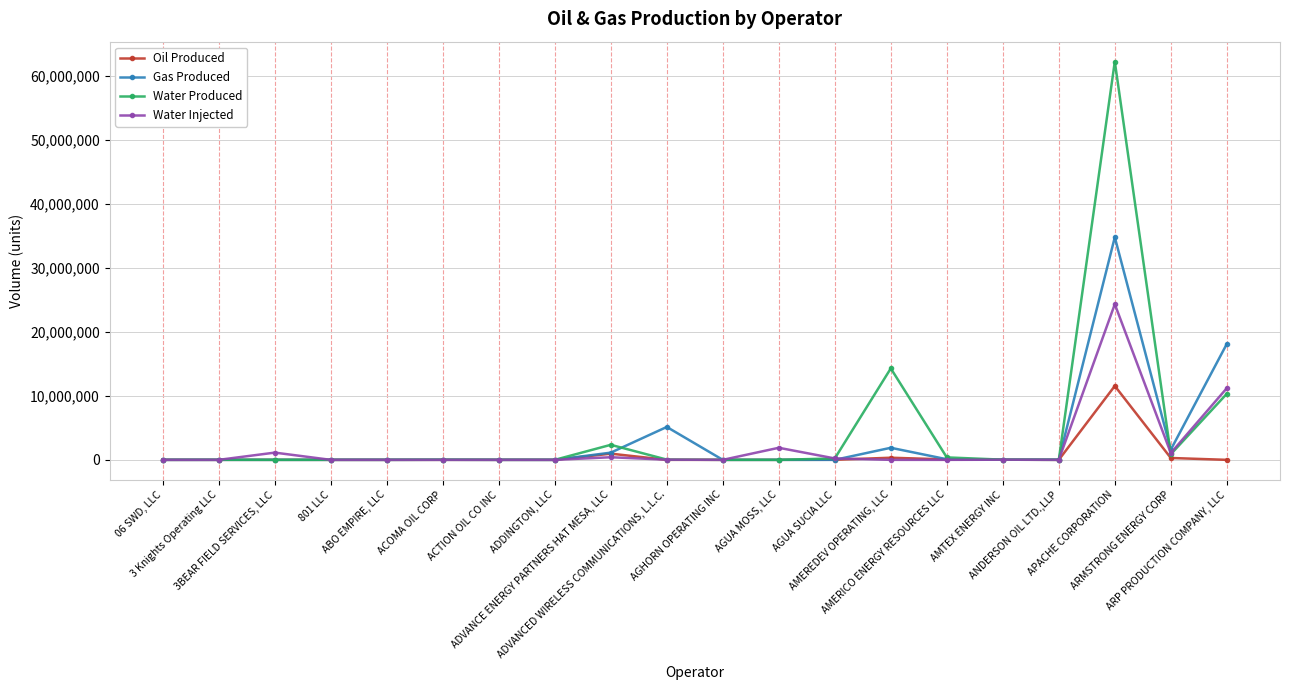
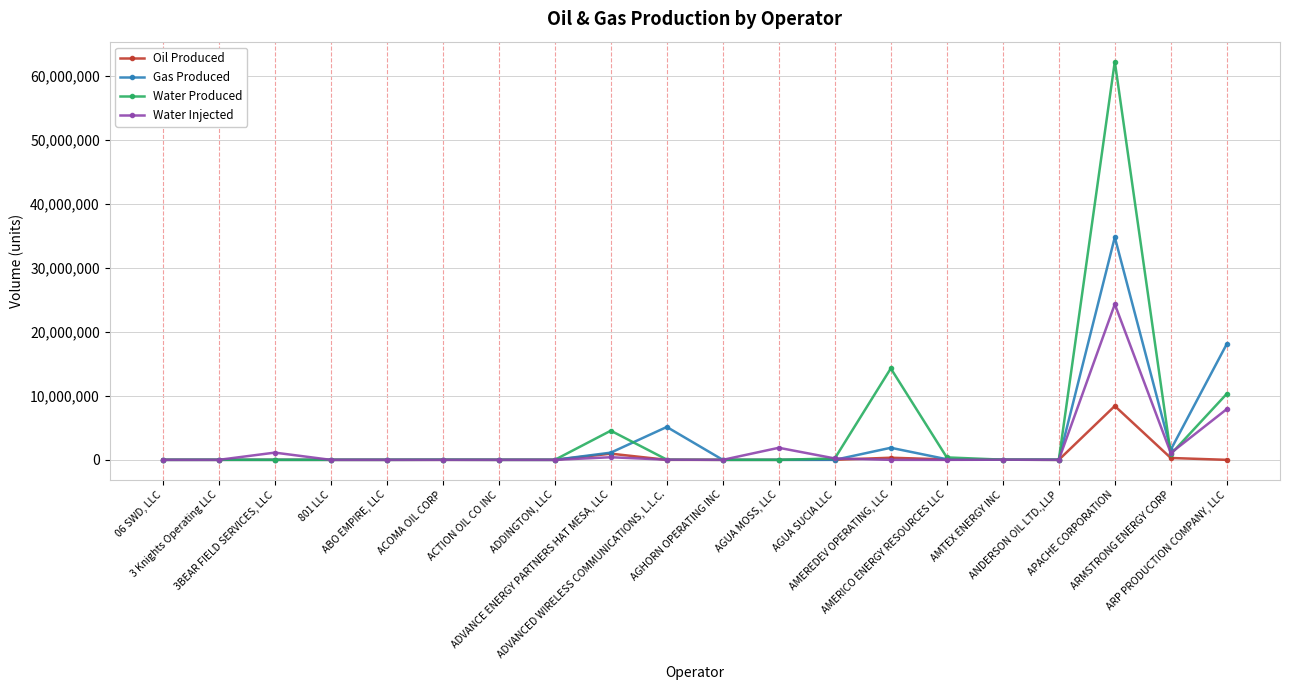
Water Produced, ADVANCE ENERGY PARTNERS HAT MESA, LLC: 2,000,000 -> 5,000,000
Oil Produced, APACHE CORPORATION: 12,000,000 -> 8,000,000
Water Injected, ARP PRODUCTION COMPANY, LLC: 11,000,000 -> 8,000,000
